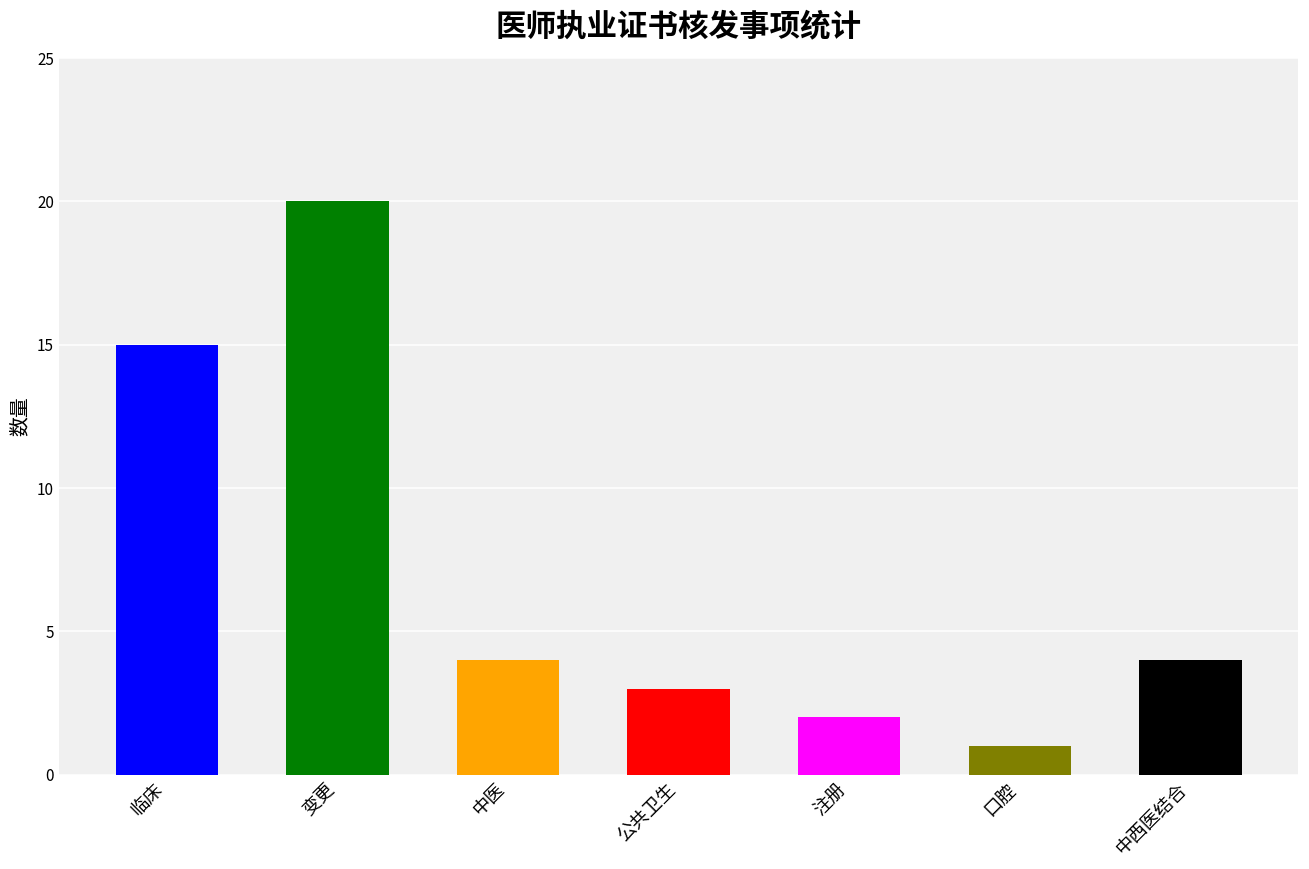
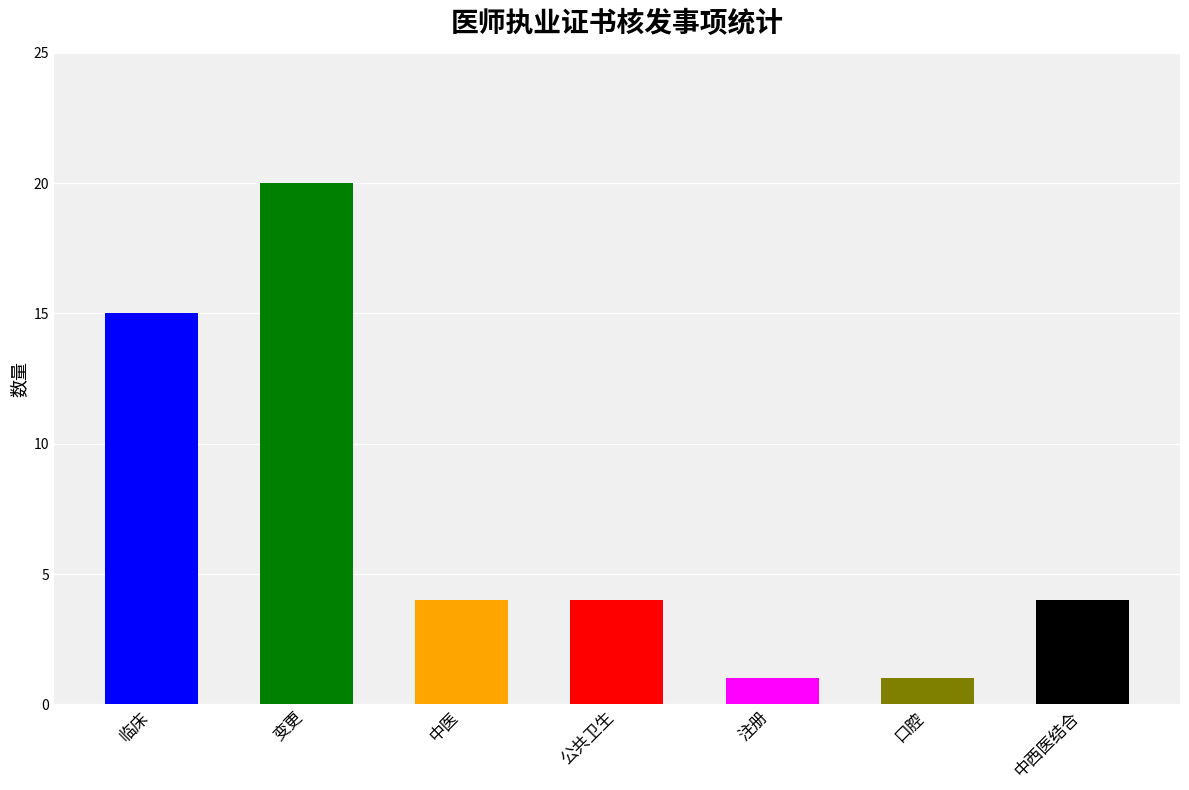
公共卫生: 3 -> 4
注册: 2 -> 1
